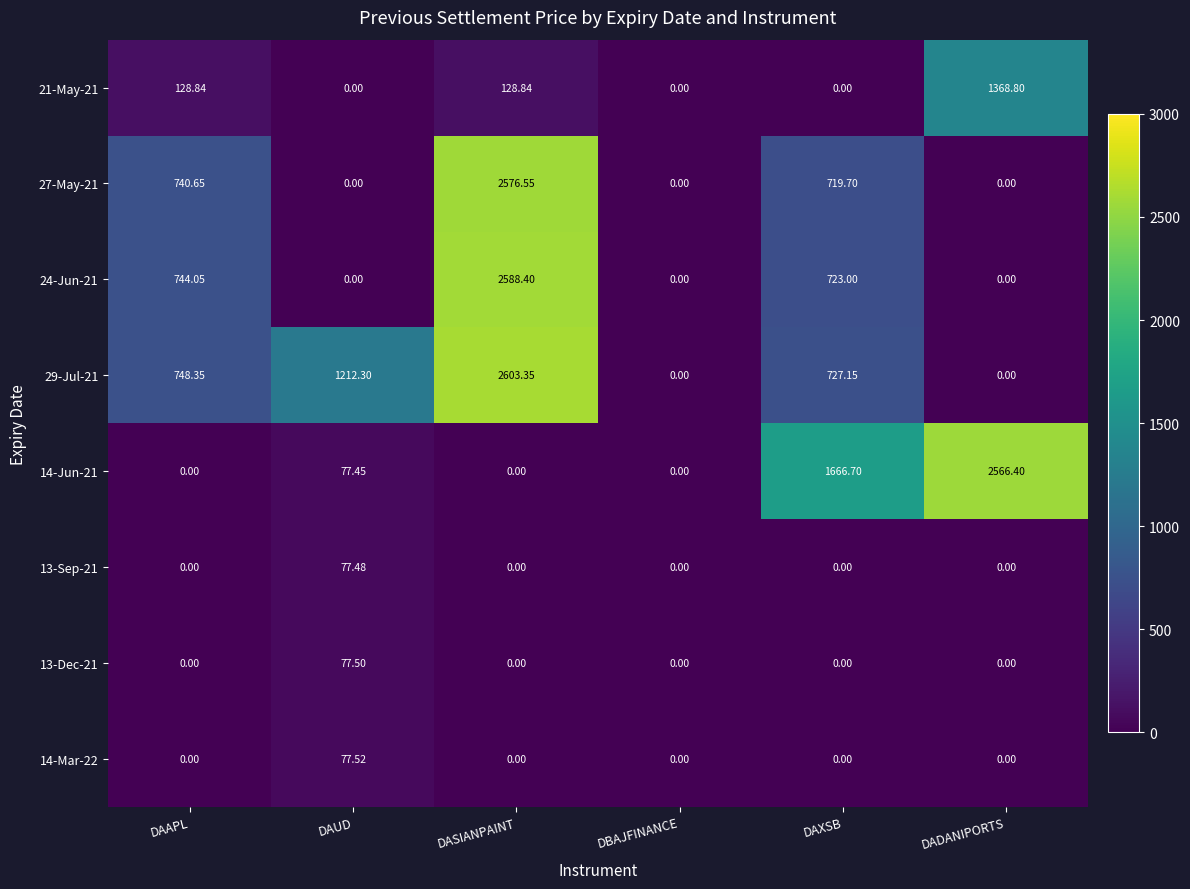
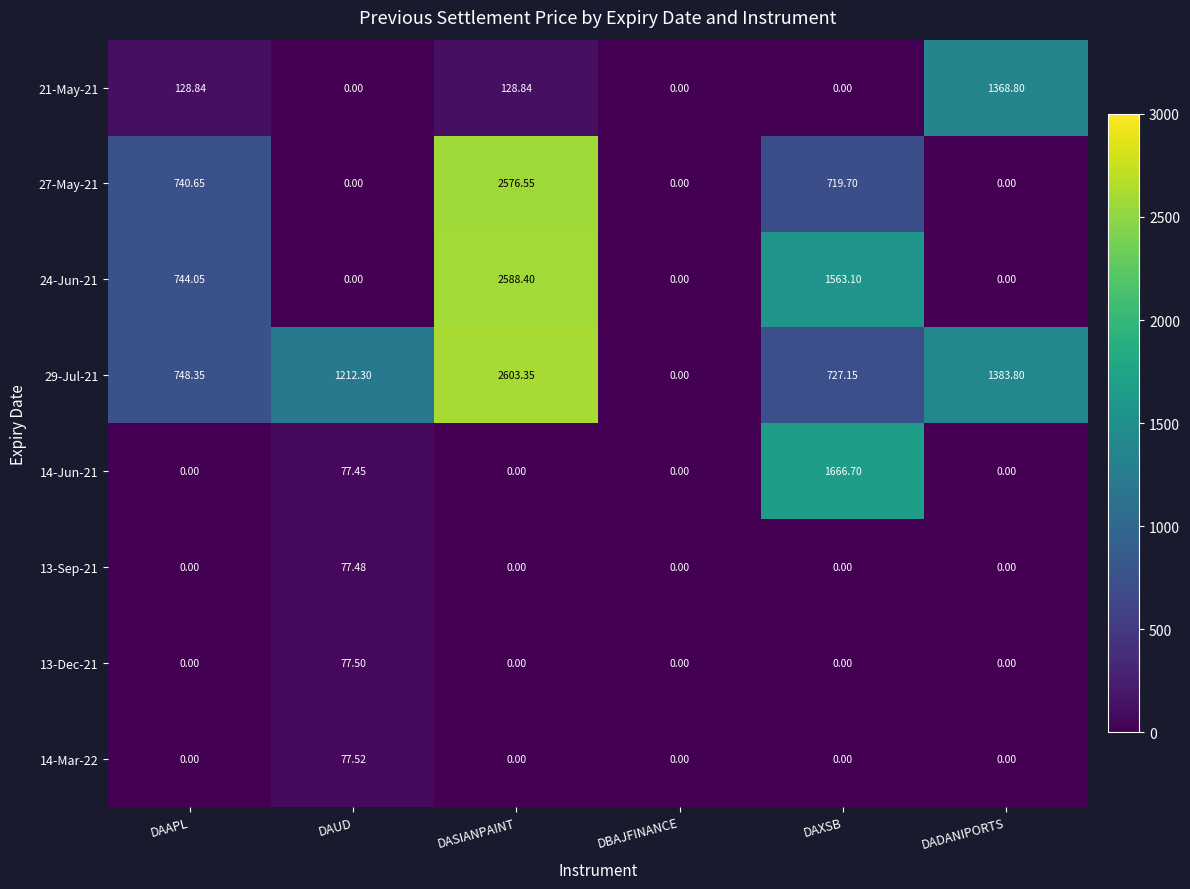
24-Jun-21, DAXSB: 723.00 -> 1563.10
29-Jul-21, DADANIPORTS: 0.00 -> 1383.80
14-Jun-21, DADANIPORTS: 2566.40 -> 0.00
